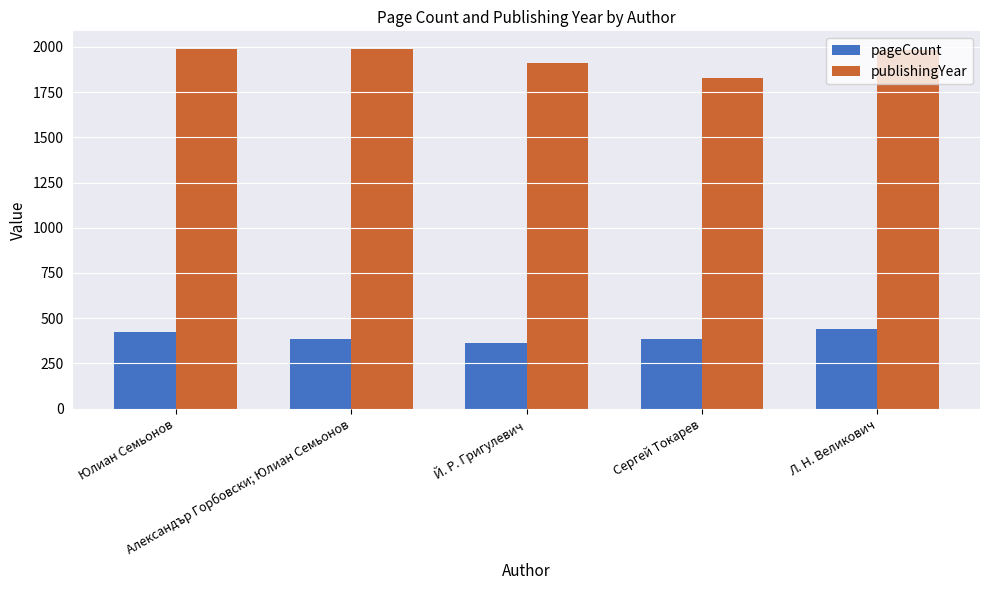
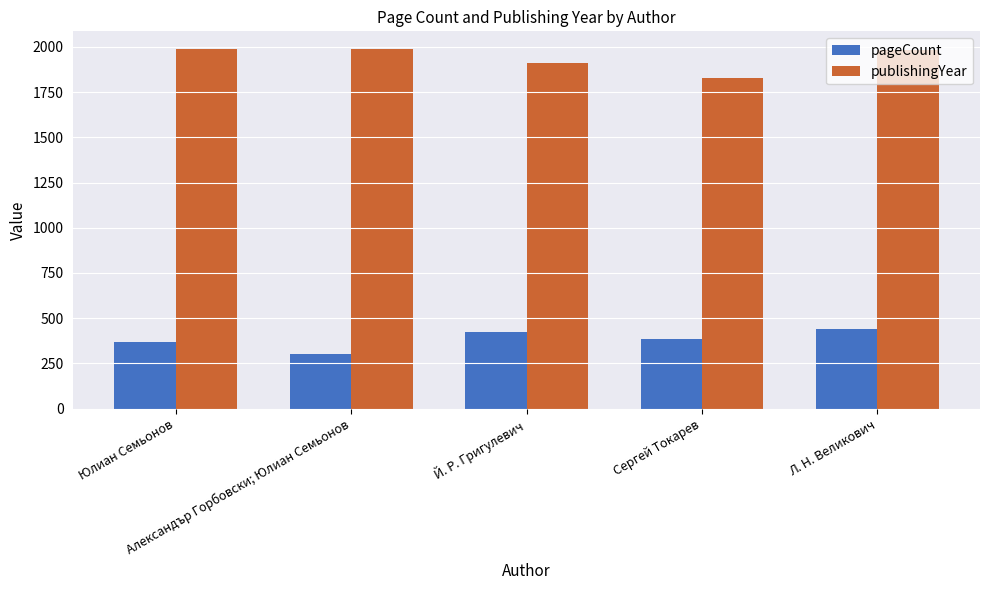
pageCount, Юлиан Семьонов: 420 -> 370
pageCount, Александър Горбовски; Юлиан Семьонов: 390 -> 300
pageCount, Й. Р. Григулевич: 360 -> 420
